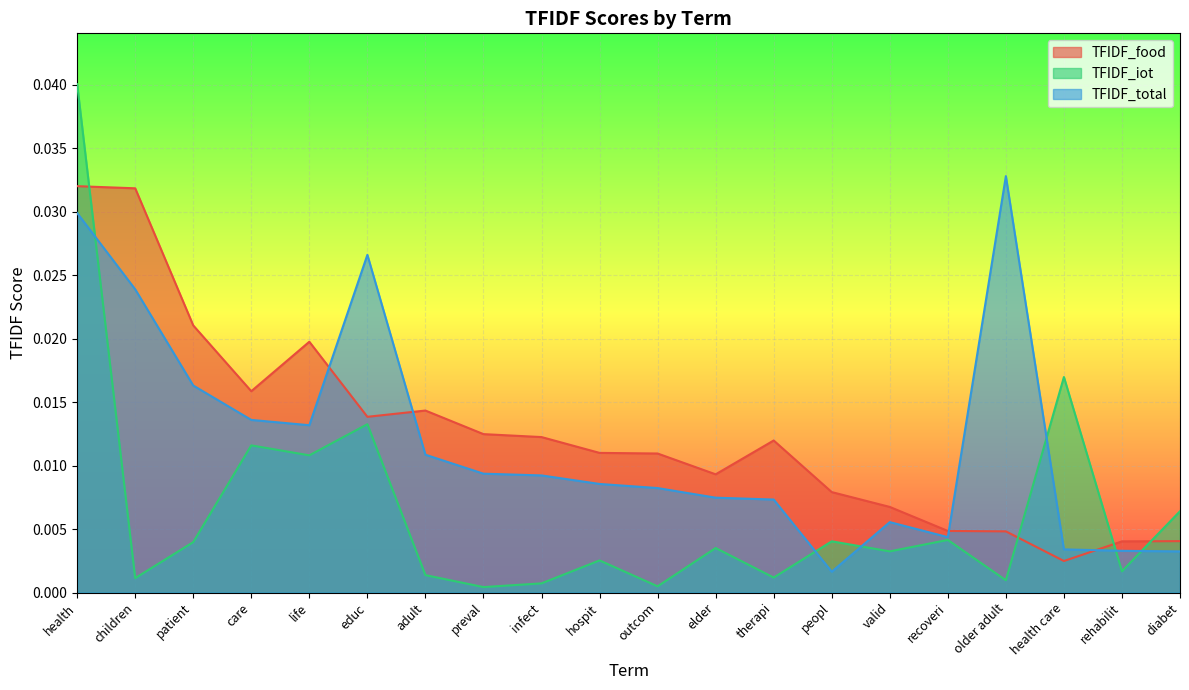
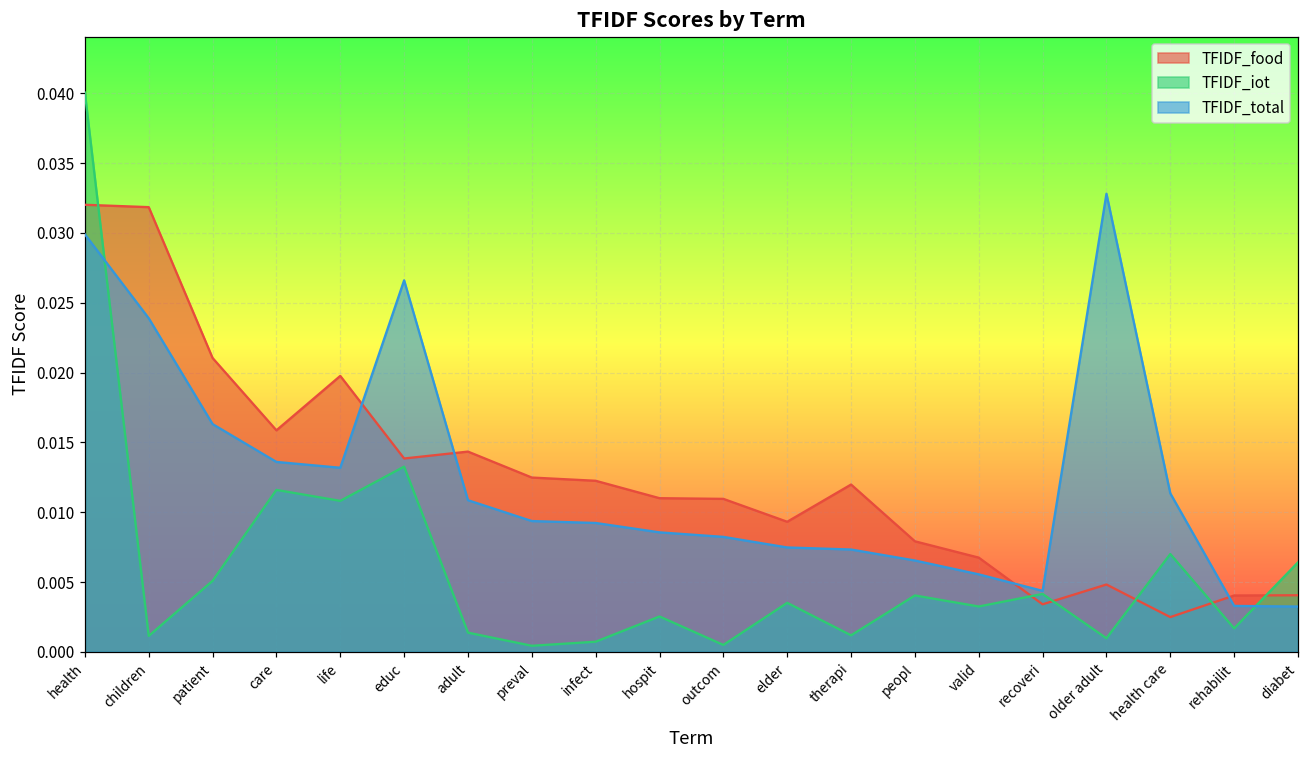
TFIDF_iot, patient: 0.0040 -> 0.0051
TFIDF_total, peopl: 0.0016 -> 0.0065
TFIDF_food, recoveri: 0.0049 -> 0.0034
TFIDF_iot, health care: 0.0170 -> 0.0070
TFIDF_total, health care: 0.0034 -> 0.0113
